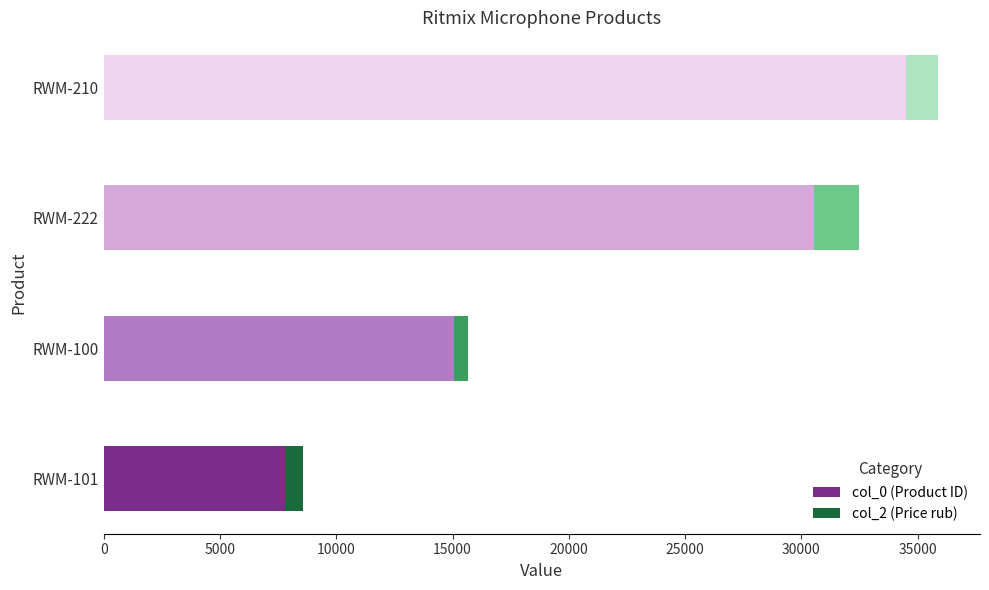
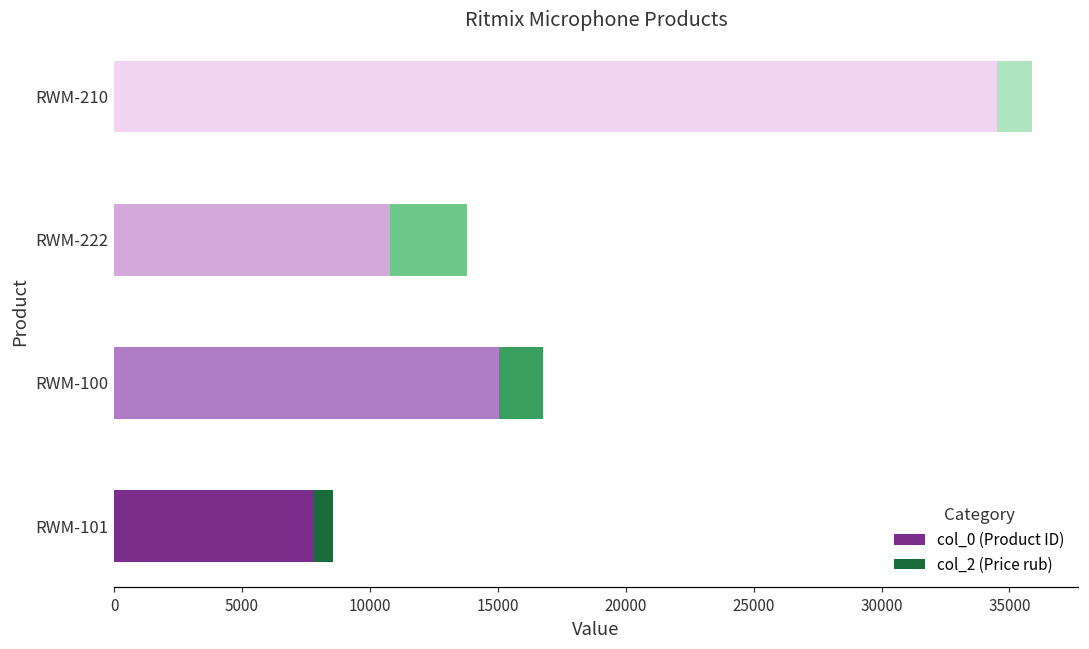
col_0 (Product ID), RWM-222: 30500 -> 10800
col_2 (Price rub), RWM-222: 1900 -> 3000
col_2 (Price rub), RWM-100: 600 -> 1700
